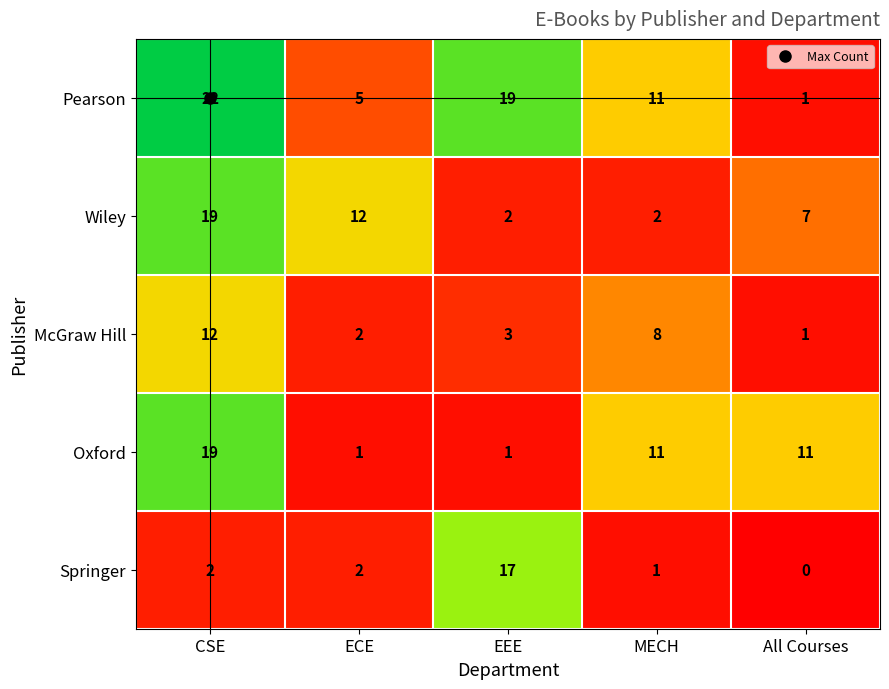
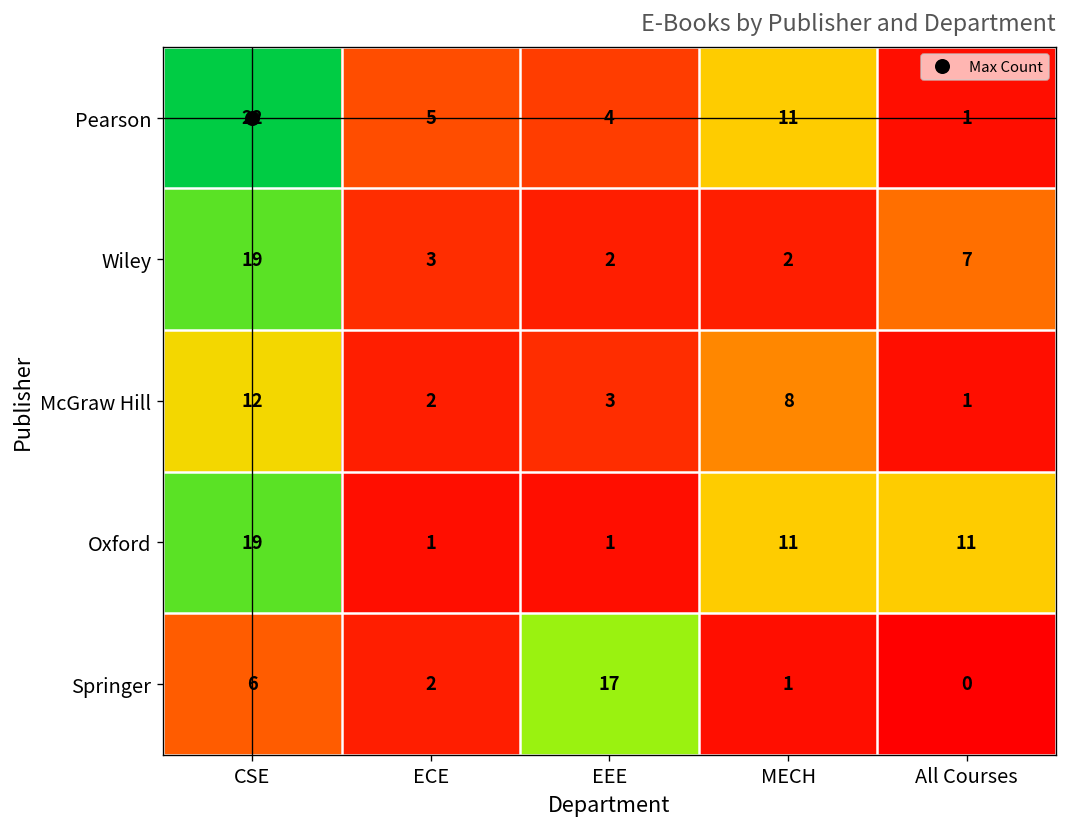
Pearson, EEE: 19 -> 4
Wiley, ECE: 12 -> 3
Springer, CSE: 2 -> 6
